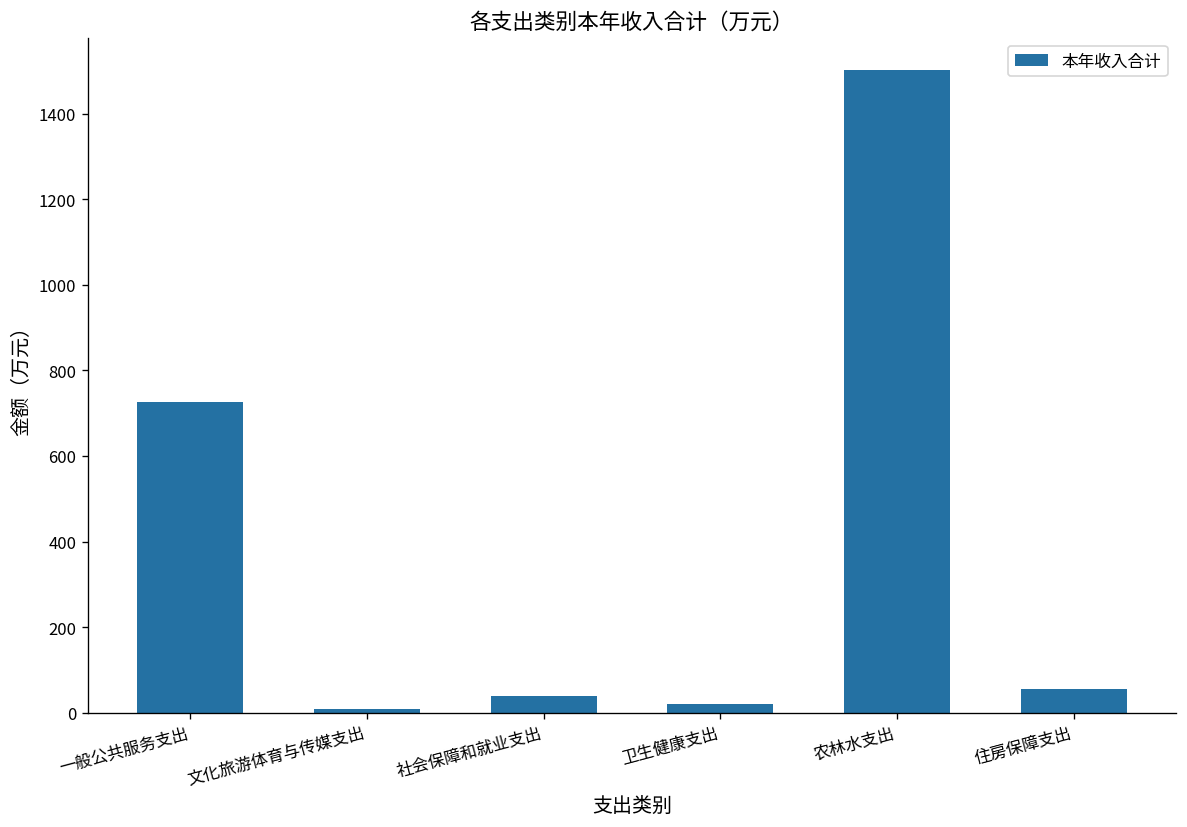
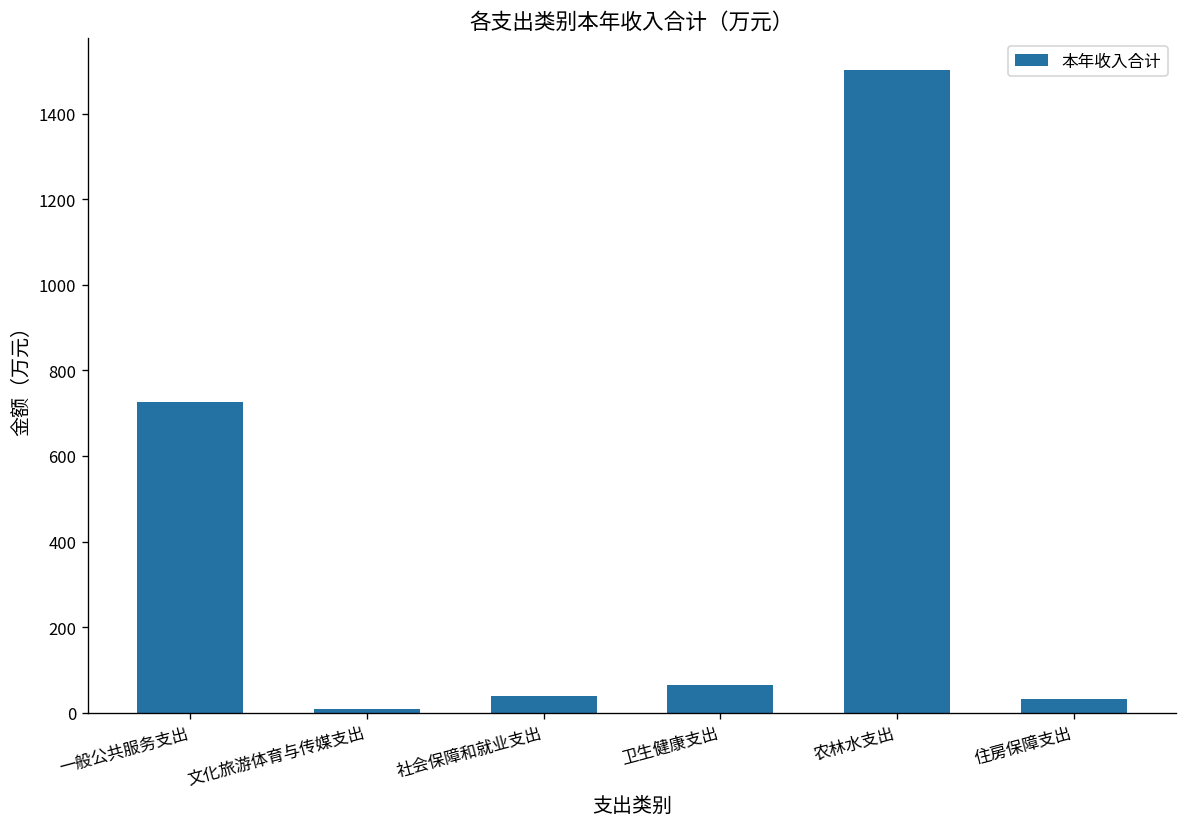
卫生健康支出: 20 -> 60
住房保障支出: 60 -> 30
